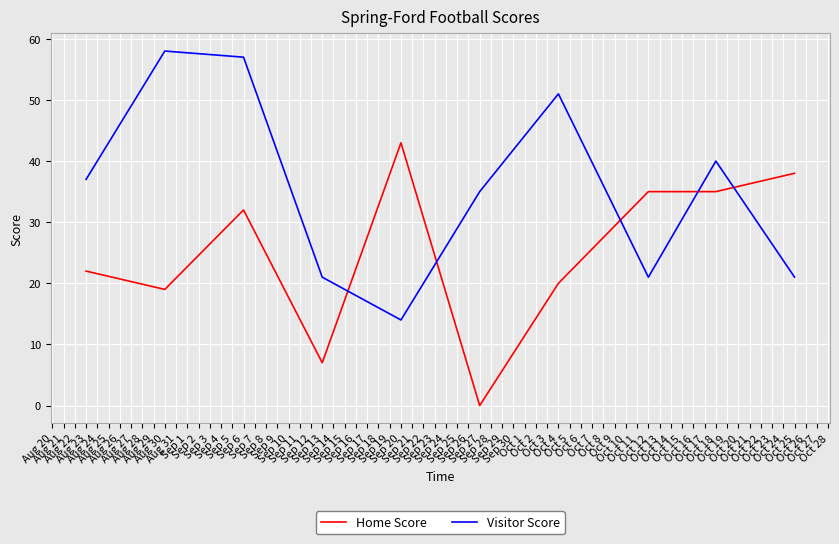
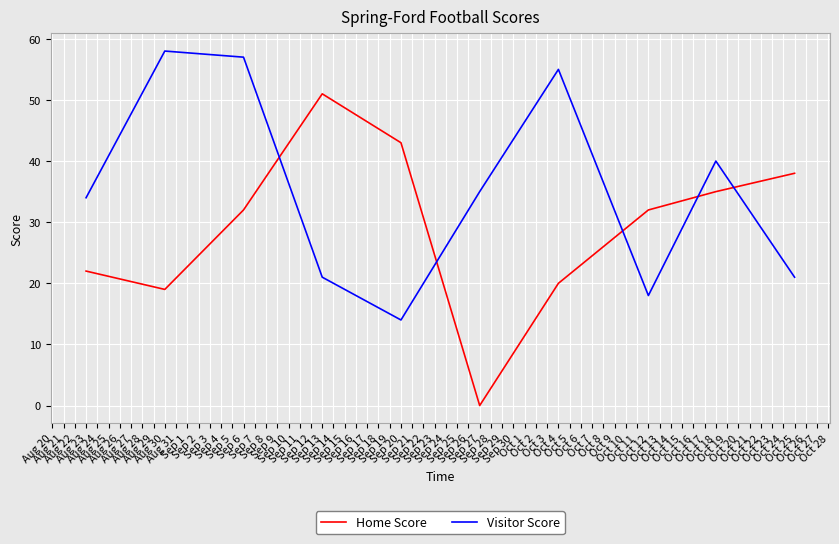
Visitor Score, Aug 23: 37 -> 34
Home Score, Sep 13: 7 -> 51
Visitor Score, Oct 4: 51 -> 55
Home Score, Oct 12: 35 -> 32
Visitor Score, Oct 12: 21 -> 18
